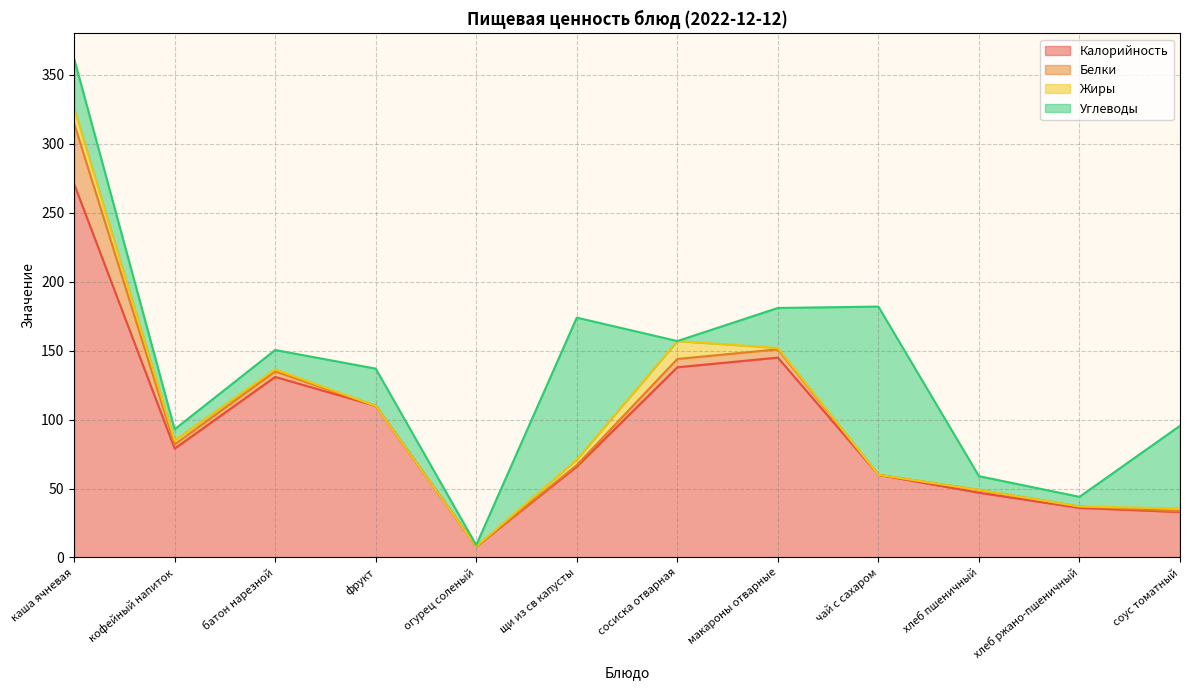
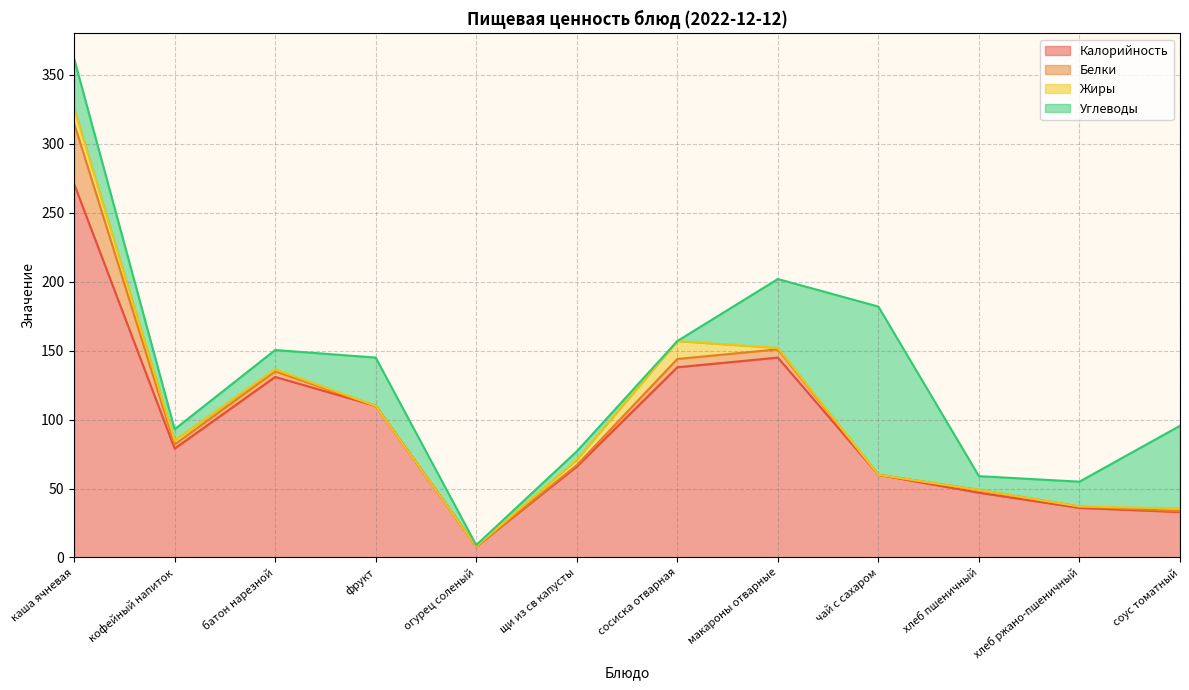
Углеводы, фрукт: 27 -> 35
Углеводы, щи из св капусты: 103 -> 6
Углеводы, макароны отварные: 29 -> 50
Углеводы, хлеб ржано-пшеничный: 7 -> 18
